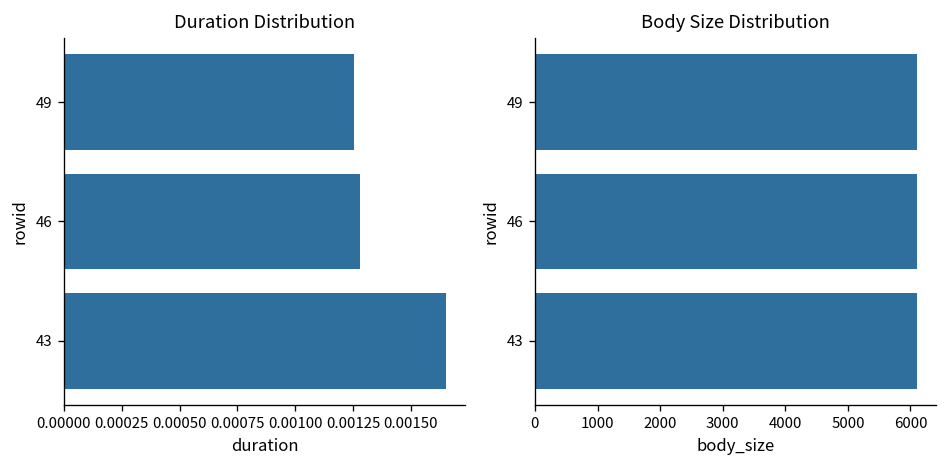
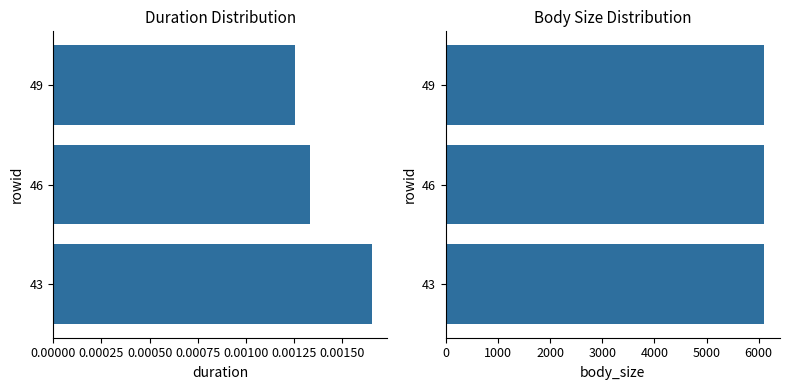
Duration Distribution, 46: 0.00128 -> 0.00133
